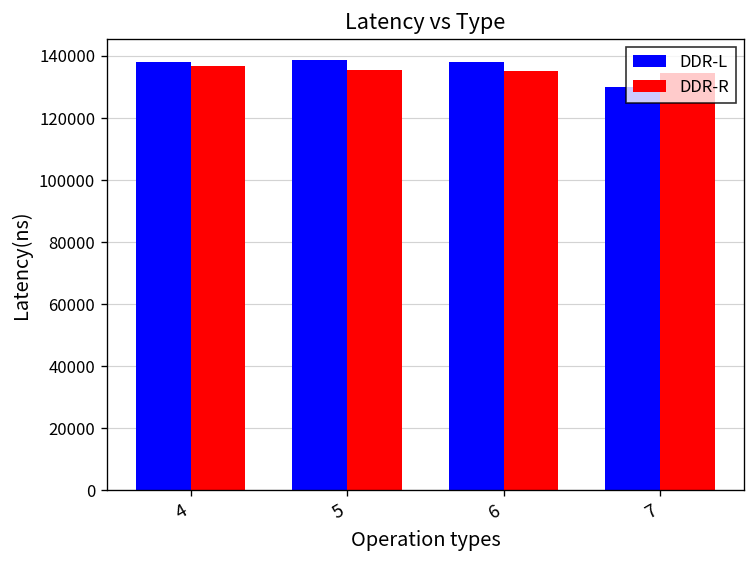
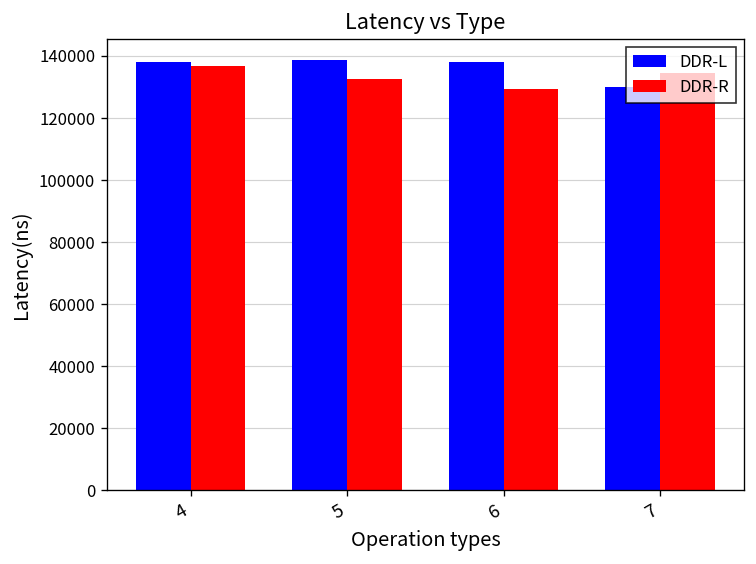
DDR-R, 5: 136000 -> 132000
DDR-R, 6: 135000 -> 129000
